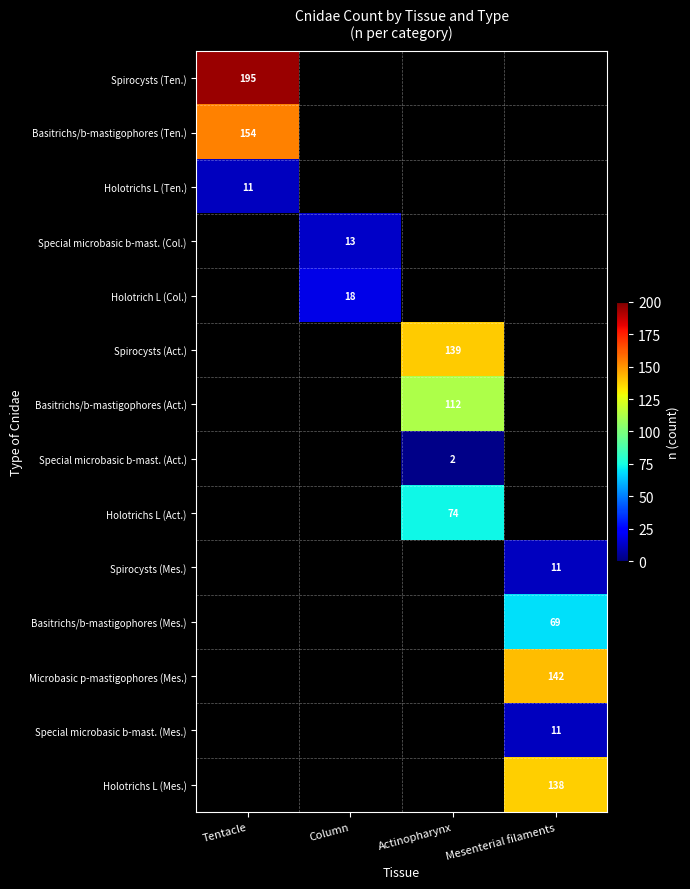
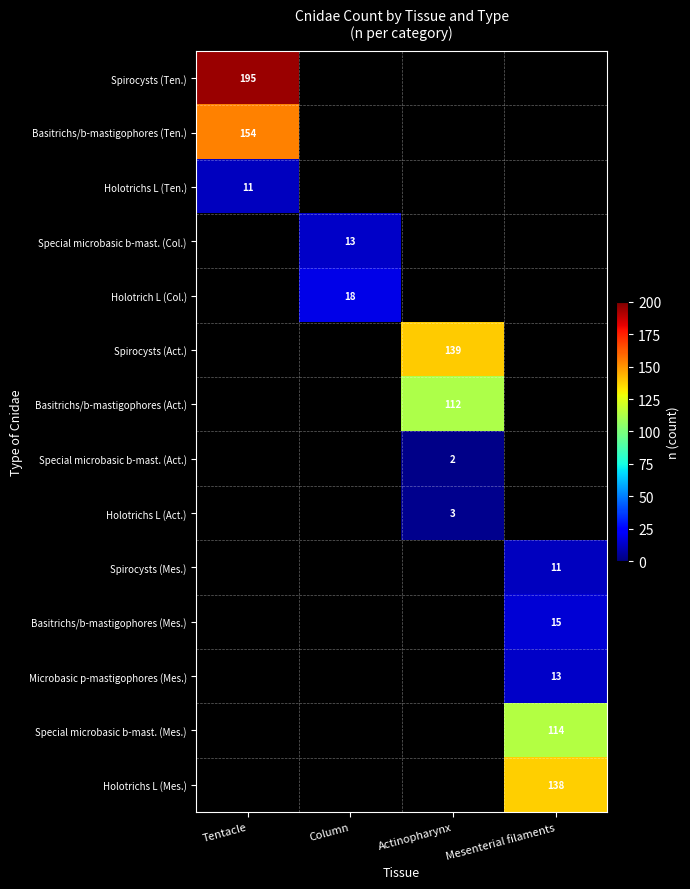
Holotrichs L (Act.), Actinopharynx: 74 -> 3
Basitrichs/b-mastigophores (Mes.), Mesenterial filaments: 69 -> 15
Microbasic p-mastigophores (Mes.), Mesenterial filaments: 142 -> 13
Special microbasic b-mast. (Mes.), Mesenterial filaments: 11 -> 114
